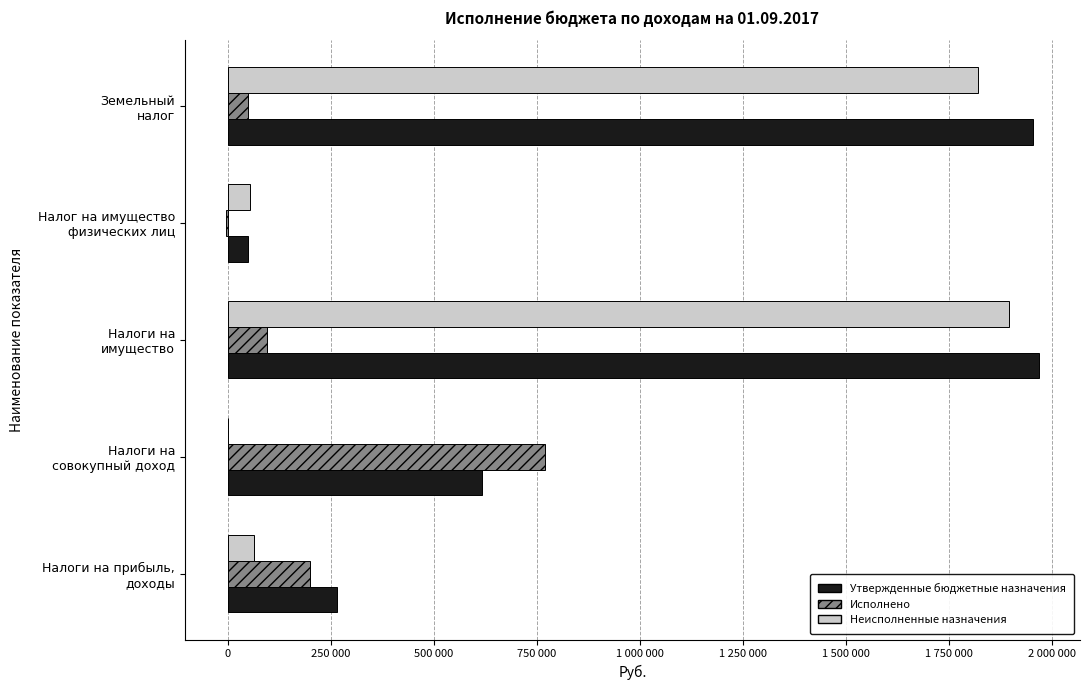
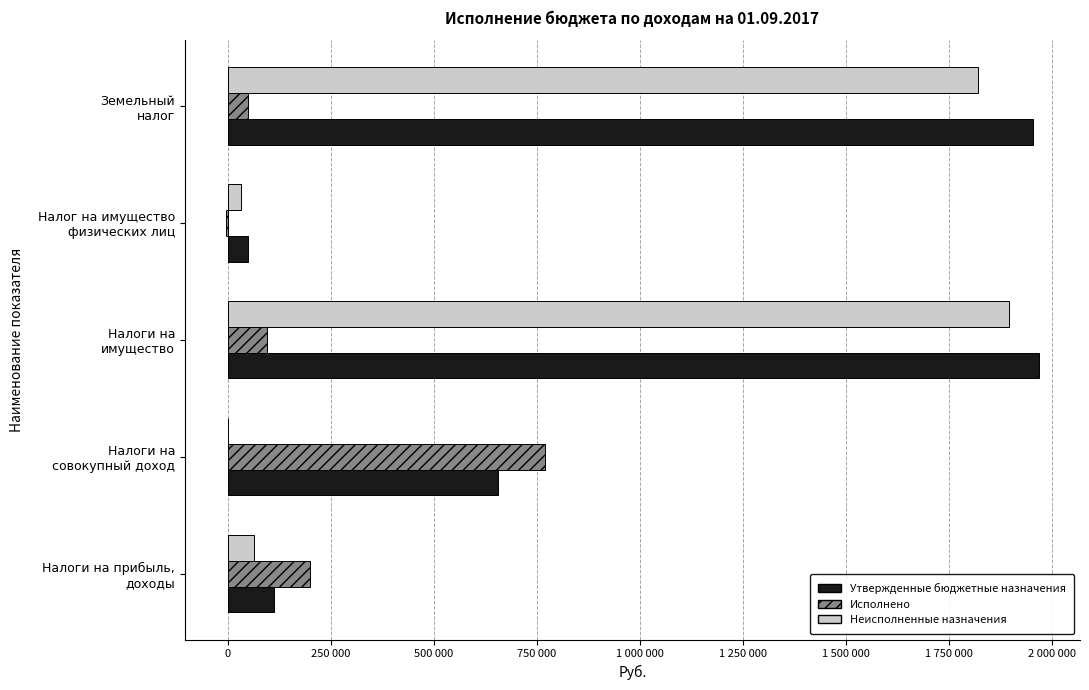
Неисполненные назначения, Налог на имущество физических лиц: 50000 -> 30000
Утвержденные бюджетные назначения, Налоги на совокупный доход: 620000 -> 660000
Утвержденные бюджетные назначения, Налоги на прибыль, доходы: 270000 -> 110000
